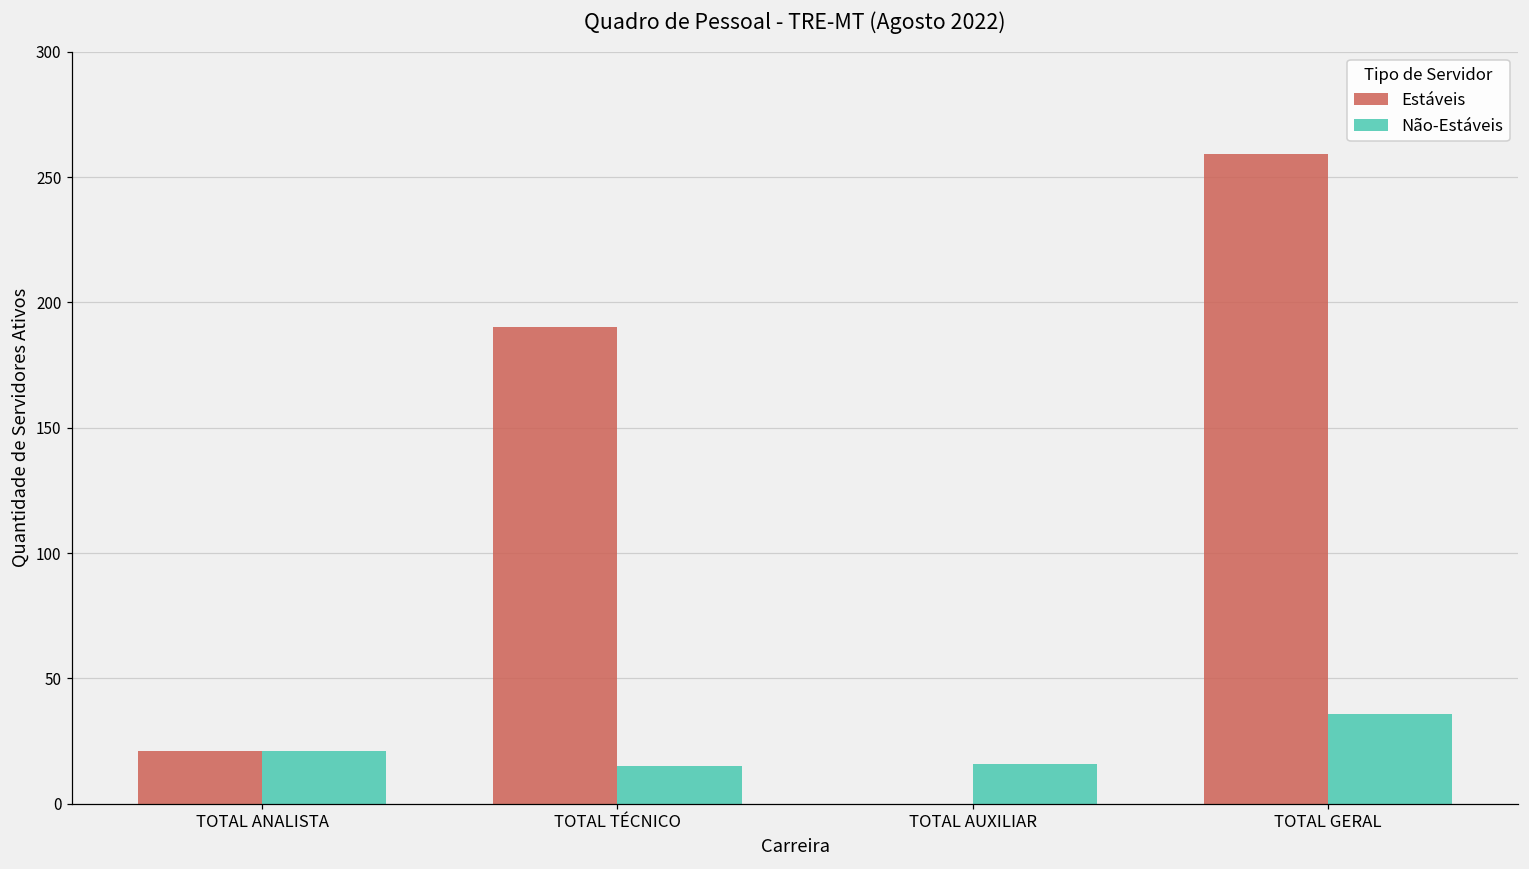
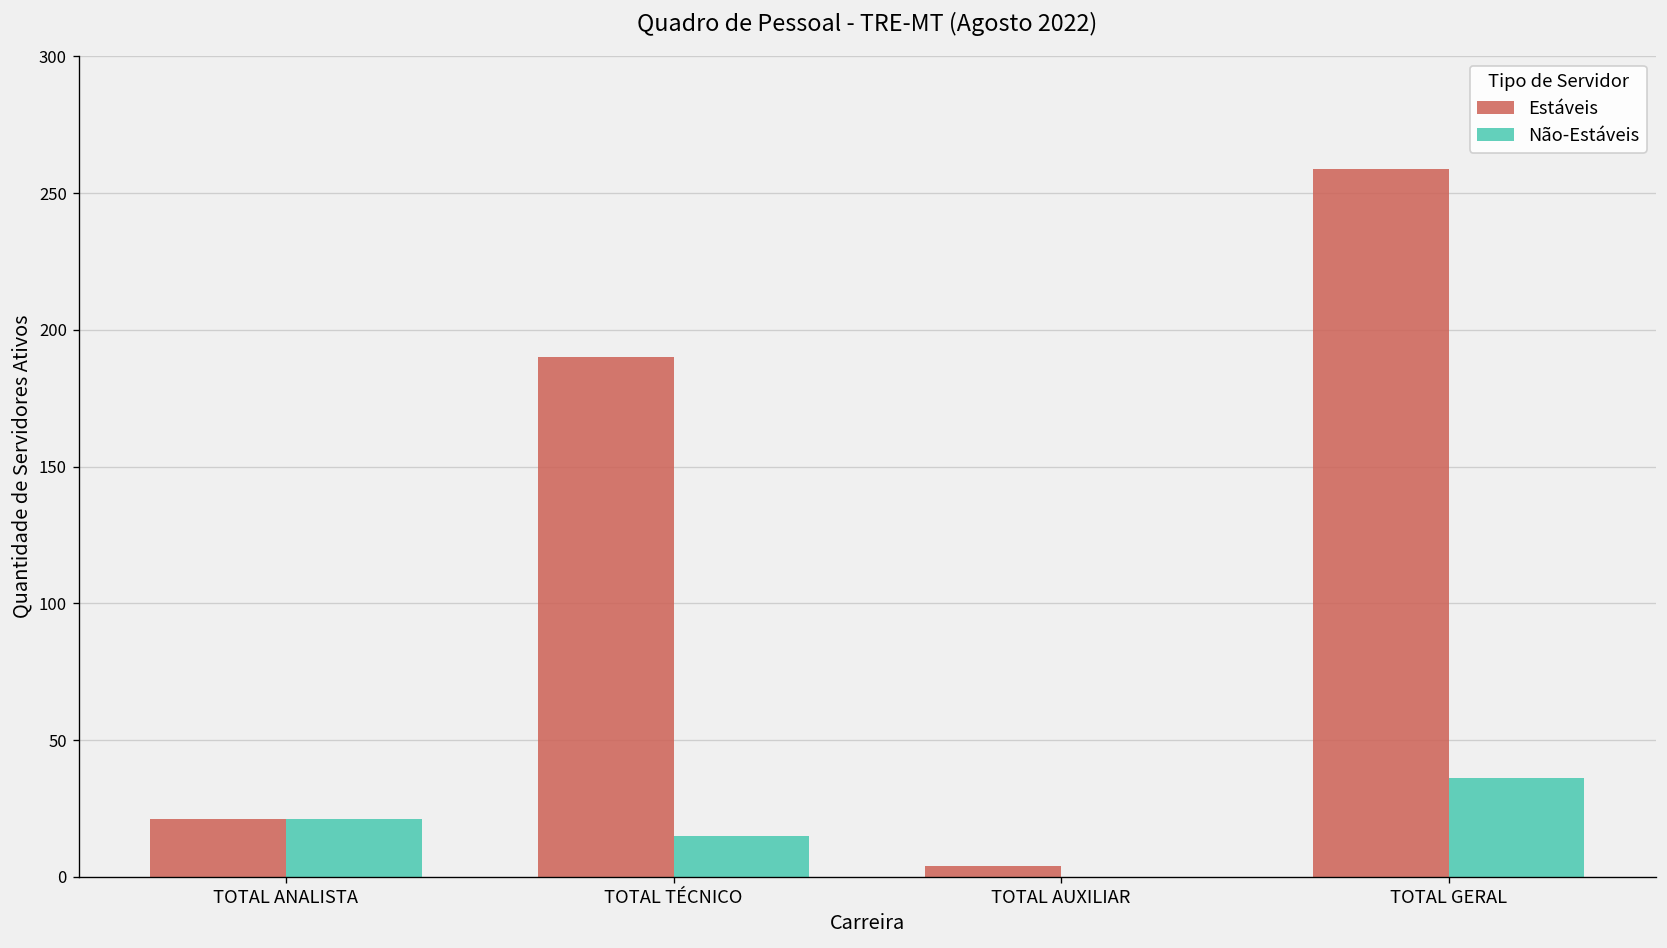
Estáveis, TOTAL AUXILIAR: 0 -> 4
Não-Estáveis, TOTAL AUXILIAR: 16 -> 0
